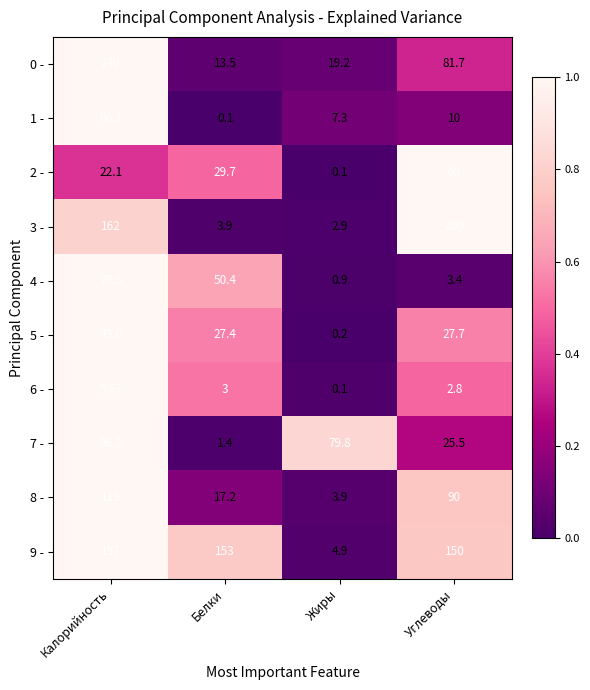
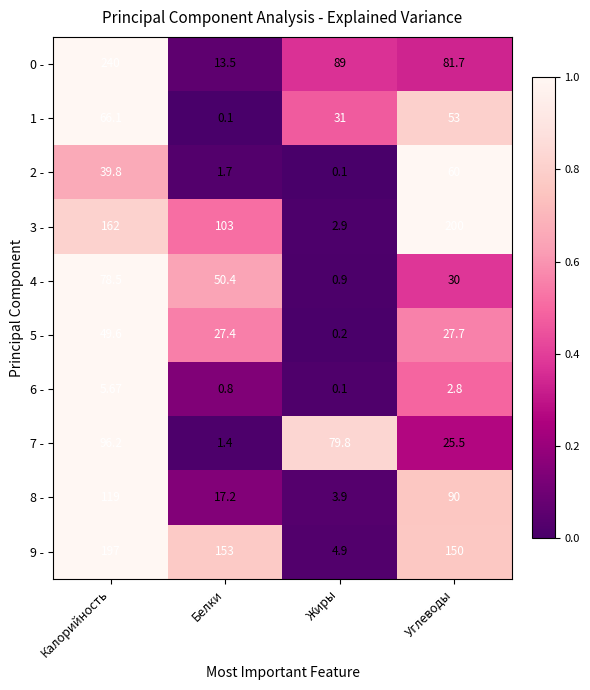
0 -, Жиры: 19.2 -> 89
1 -, Жиры: 7.3 -> 31
1 -, Углеводы: 10 -> 53
2 -, Калорийность: 22.1 -> 39.8
2 -, Белки: 29.7 -> 1.7
3 -, Белки: 3.9 -> 103
4 -, Углеводы: 3.4 -> 30
6 -, Белки: 3 -> 0.8
